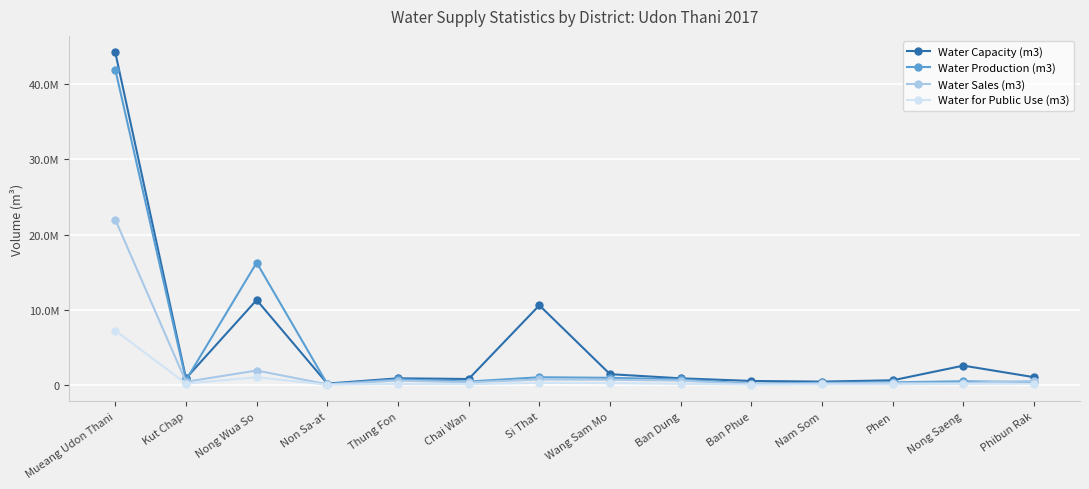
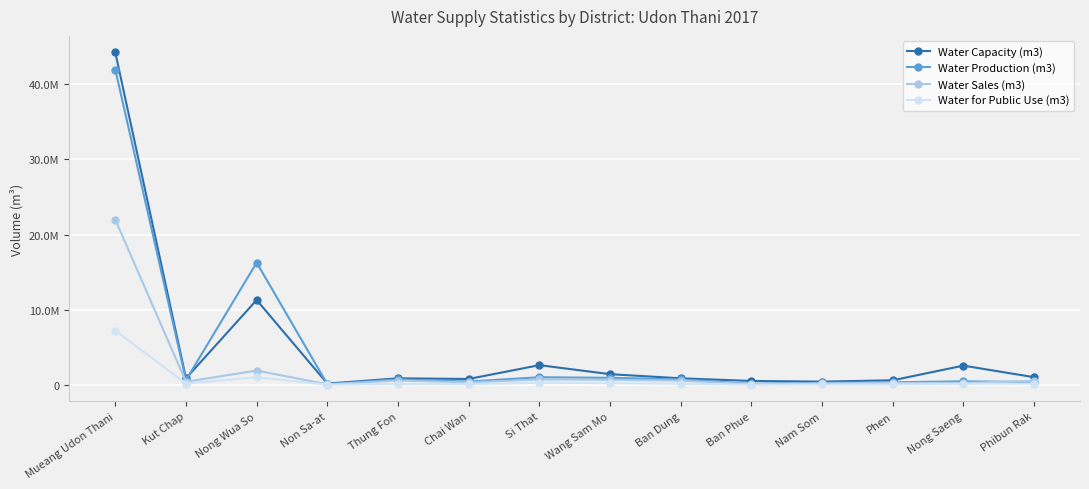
Water Capacity (m3), Si That: 11000000 -> 3000000
